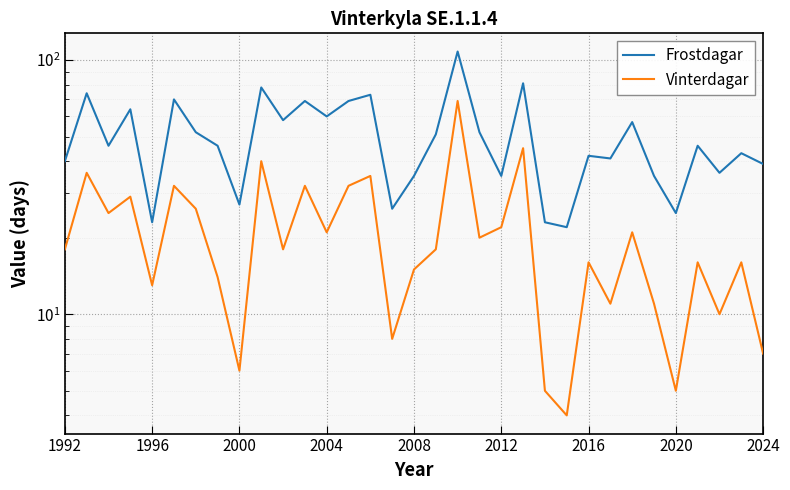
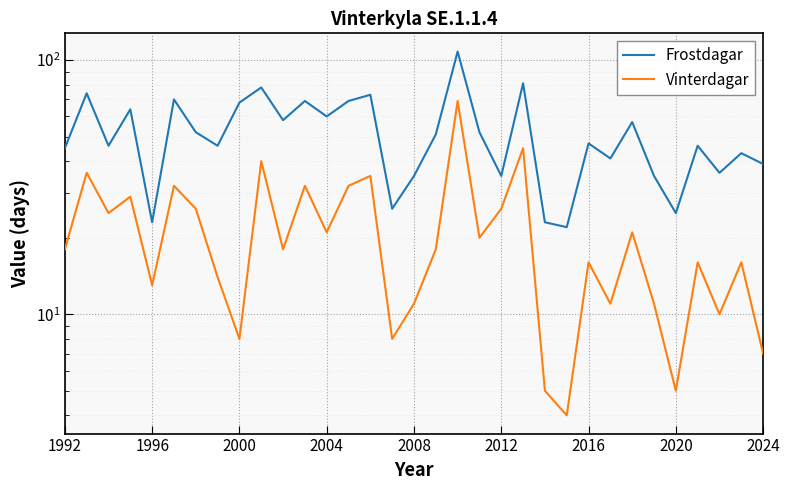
Frostdagar, 1992: 40 -> 45
Frostdagar, 2000: 27 -> 68
Vinterdagar, 2000: 6 -> 8
Vinterdagar, 2008: 15 -> 11
Vinterdagar, 2012: 22 -> 26
Frostdagar, 2016: 42 -> 47
